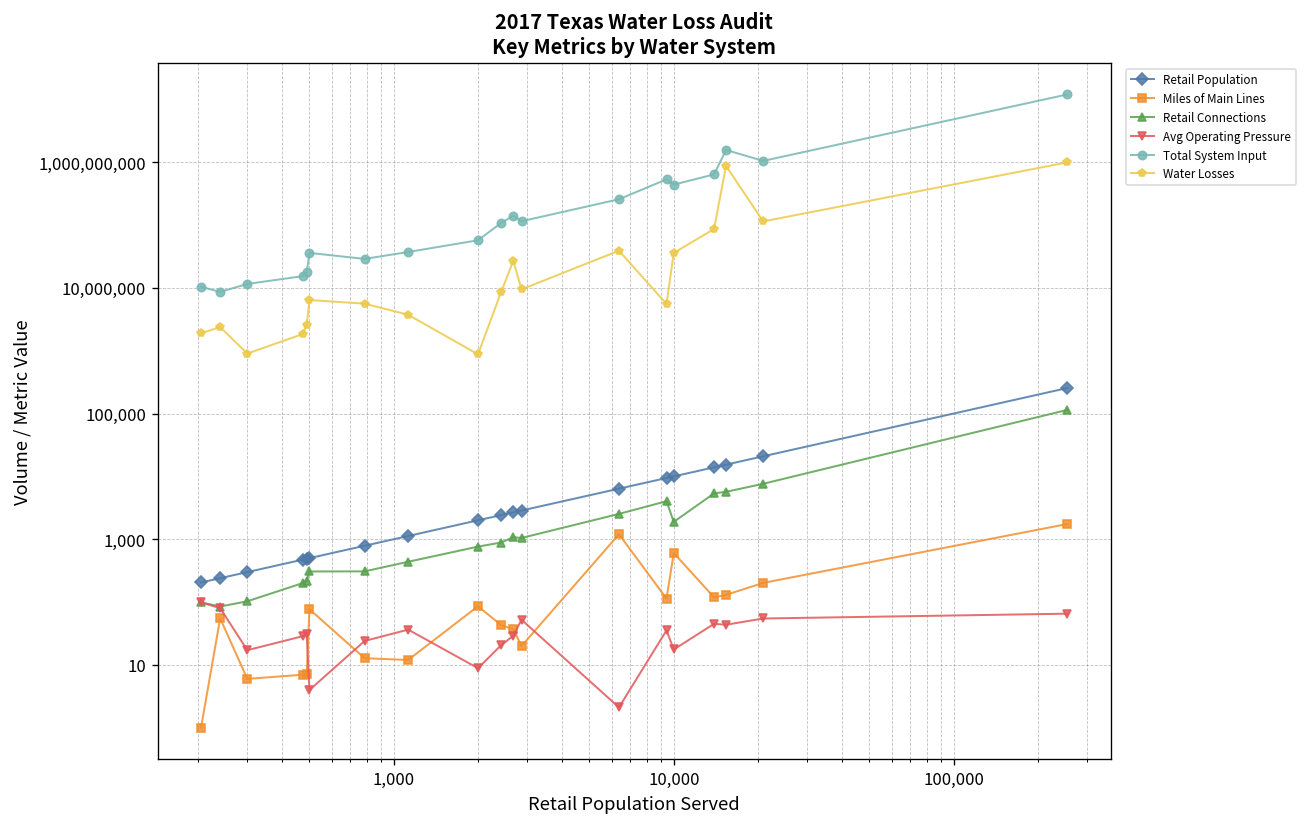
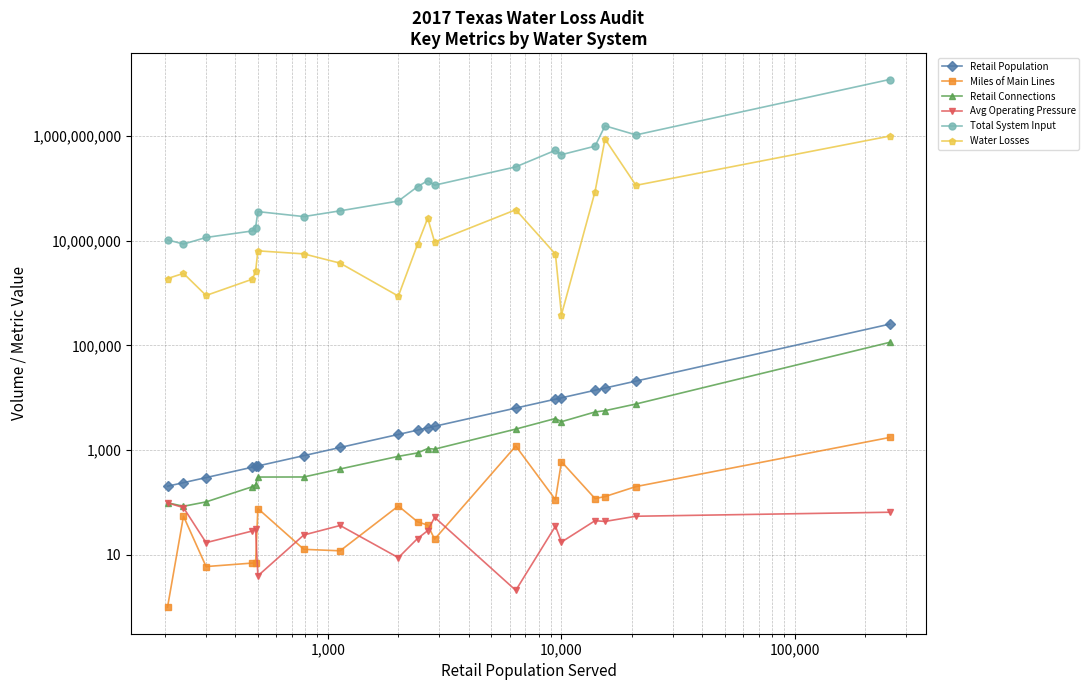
Retail Connections, 10,000: 1,900 -> 3,000
Water Losses, 10,000: 40,000,000 -> 400,000
